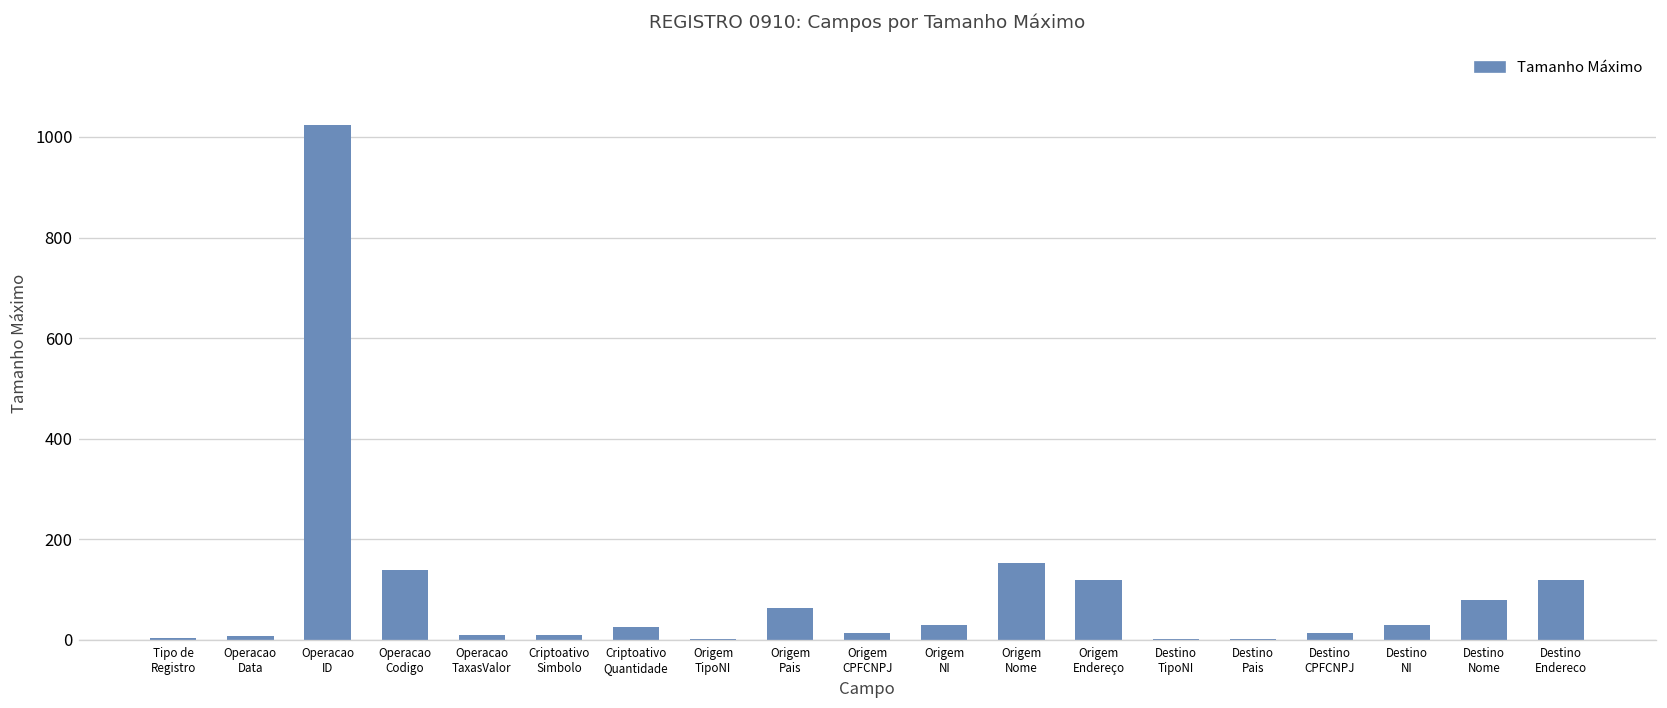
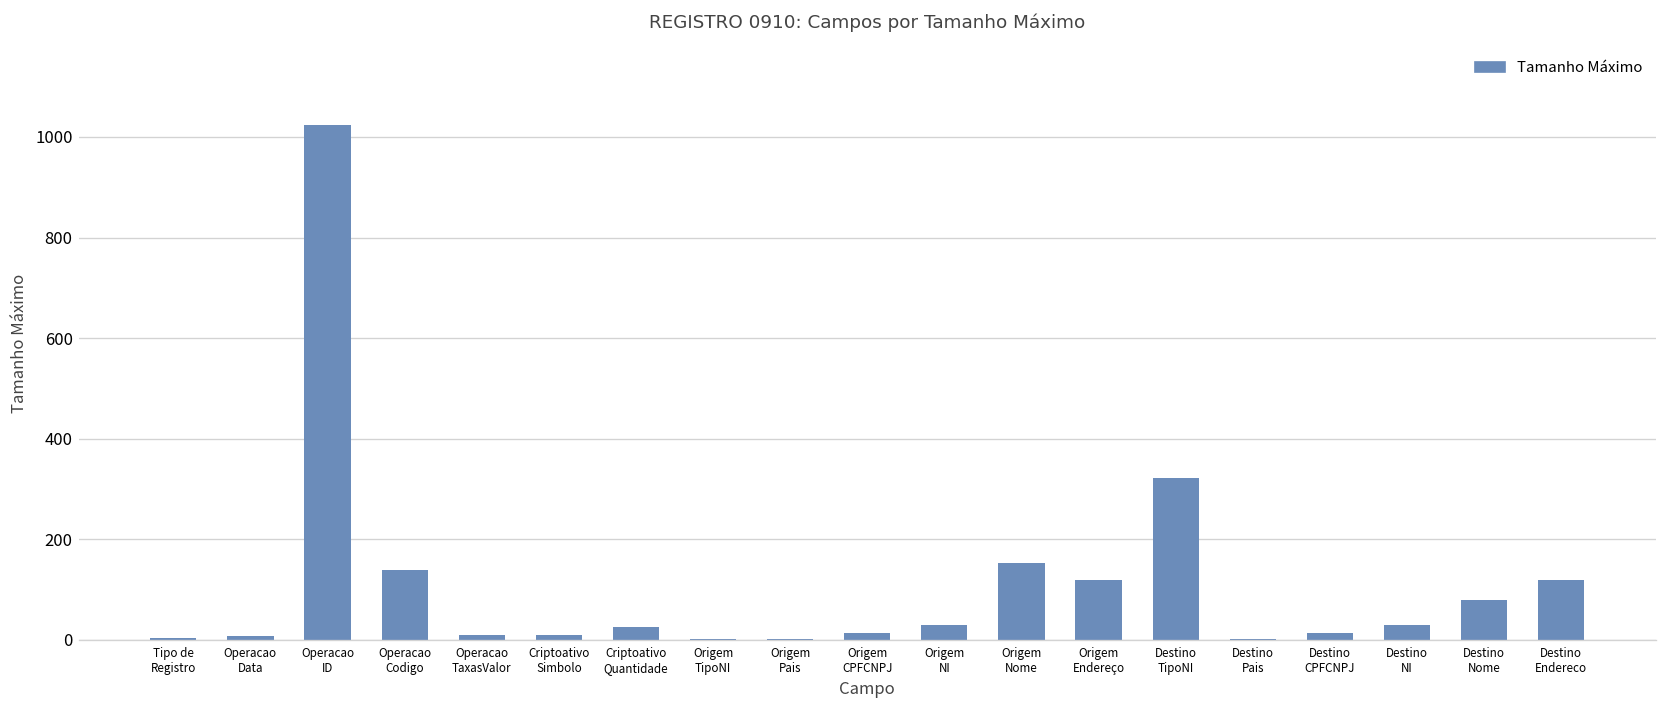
Origem Pais: 60 -> 0
Destino TipoNI: 0 -> 320
